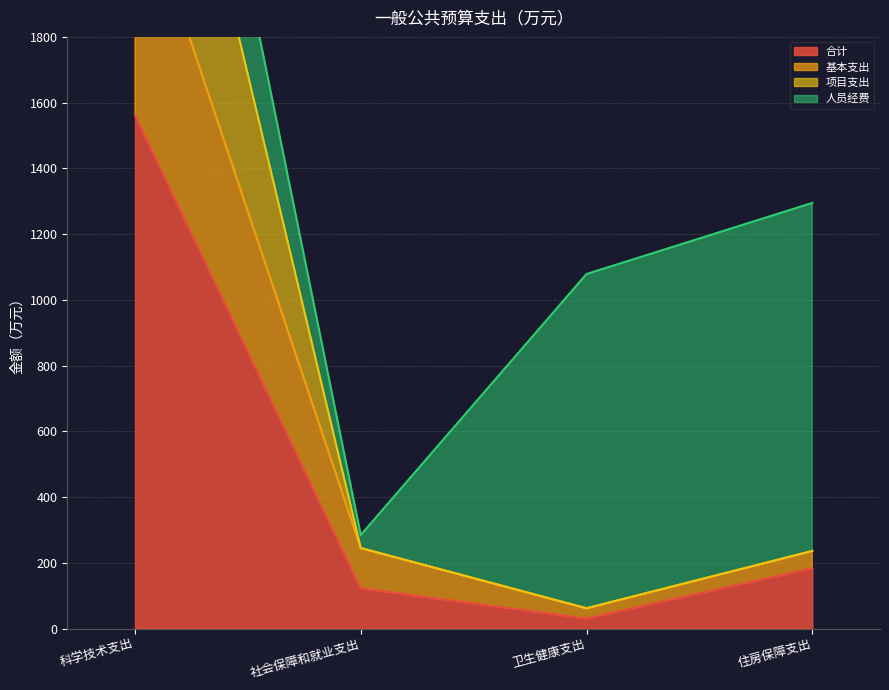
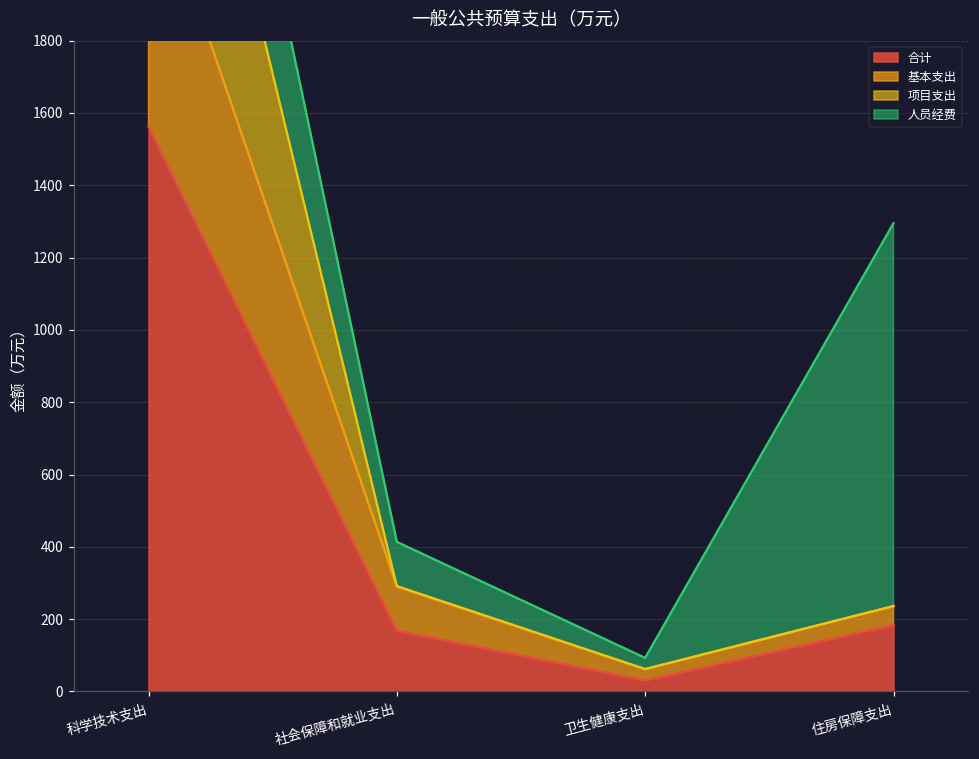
合计, 社会保障和就业支出: 120 -> 170
人员经费, 社会保障和就业支出: 40 -> 120
人员经费, 卫生健康支出: 1020 -> 30
